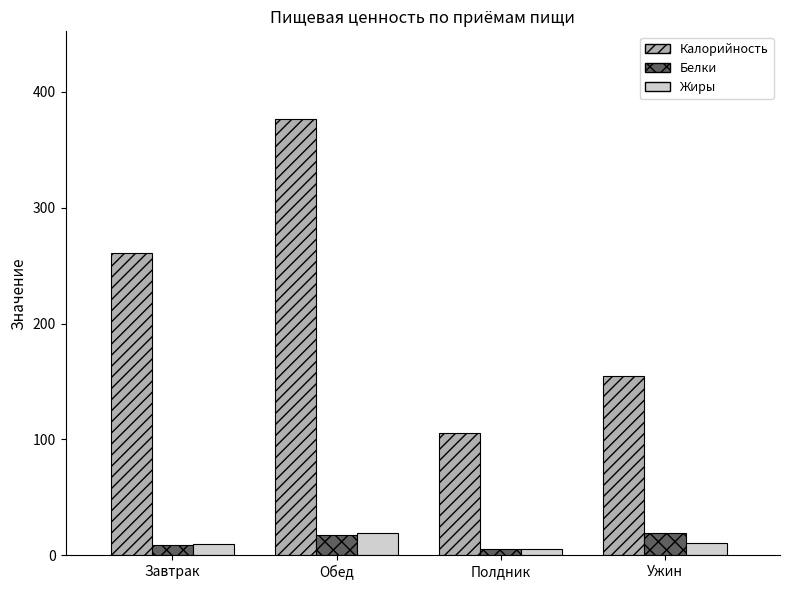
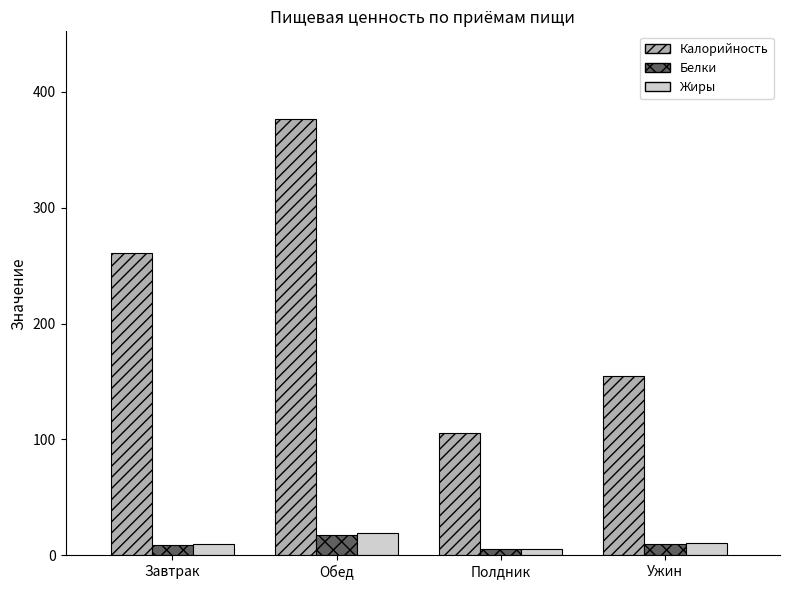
Белки, Ужин: 19 -> 10
